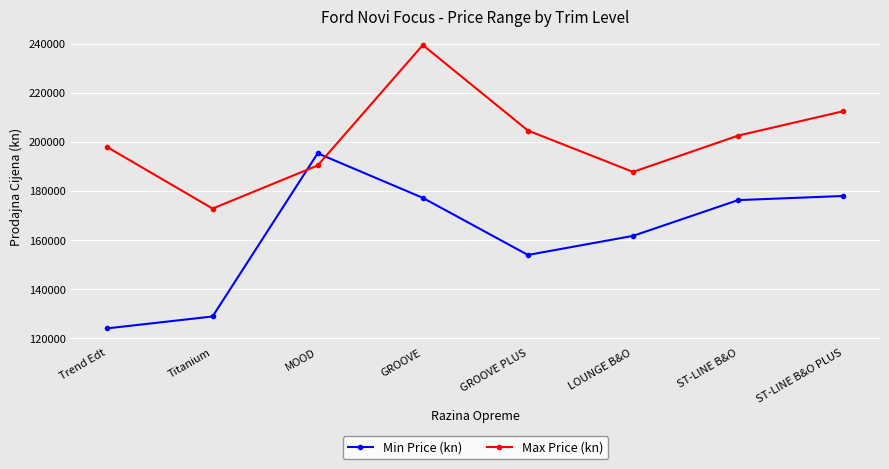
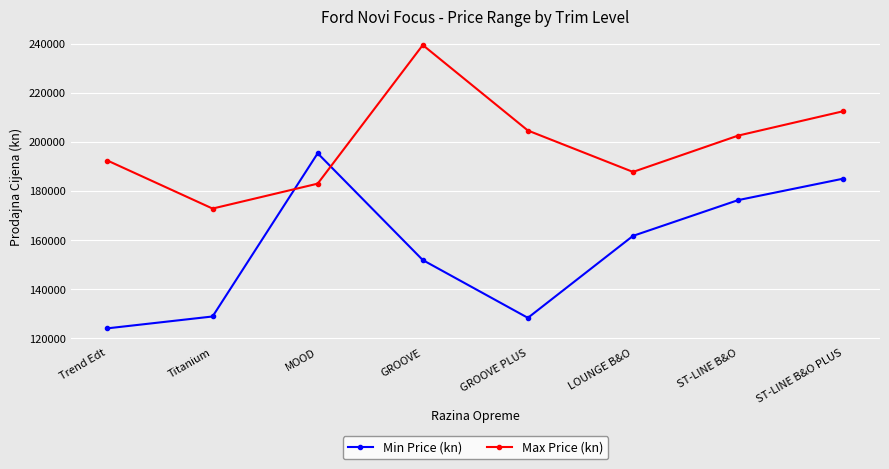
Max Price (kn), Trend Edt: 198000 -> 192000
Max Price (kn), MOOD: 190000 -> 183000
Min Price (kn), GROOVE: 177000 -> 152000
Min Price (kn), GROOVE PLUS: 154000 -> 128000
Min Price (kn), ST-LINE B&O PLUS: 178000 -> 185000
